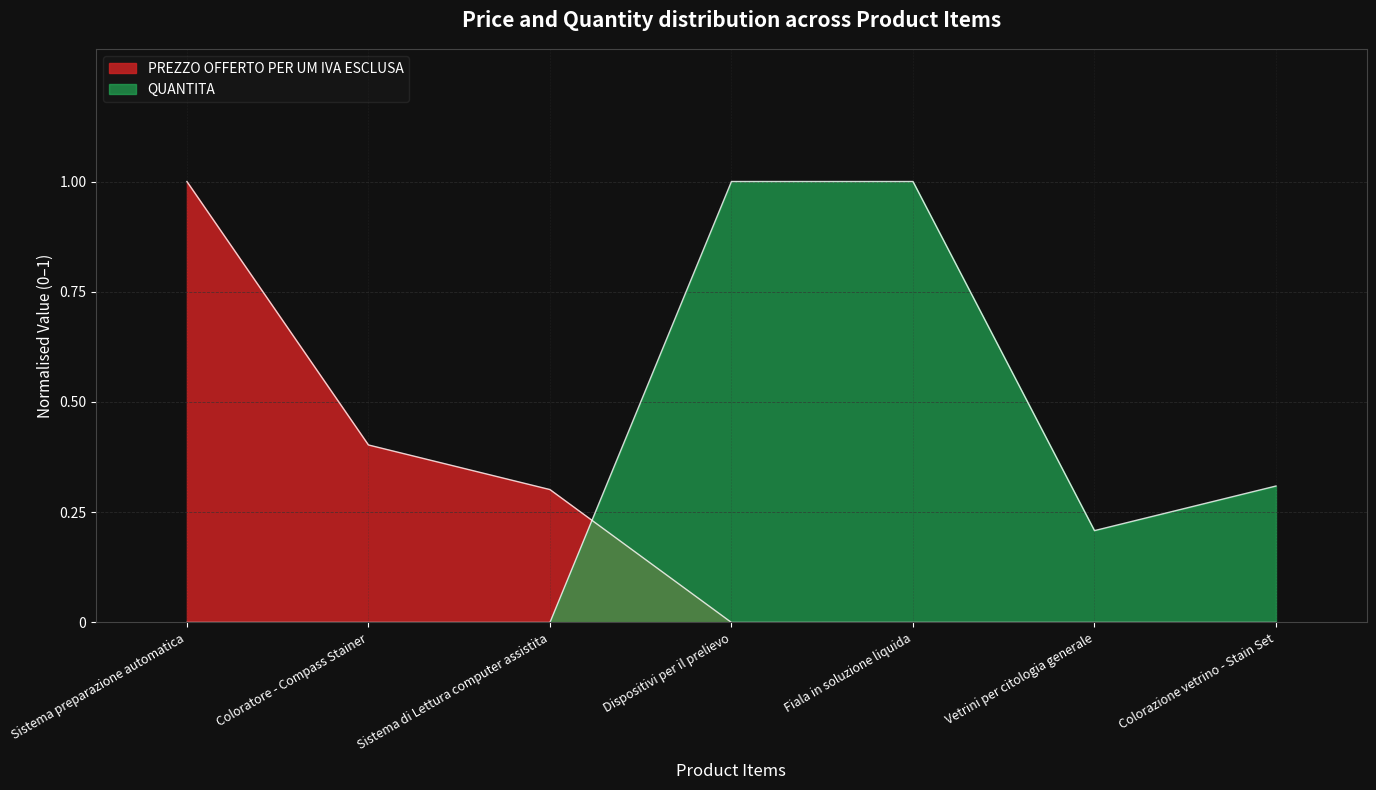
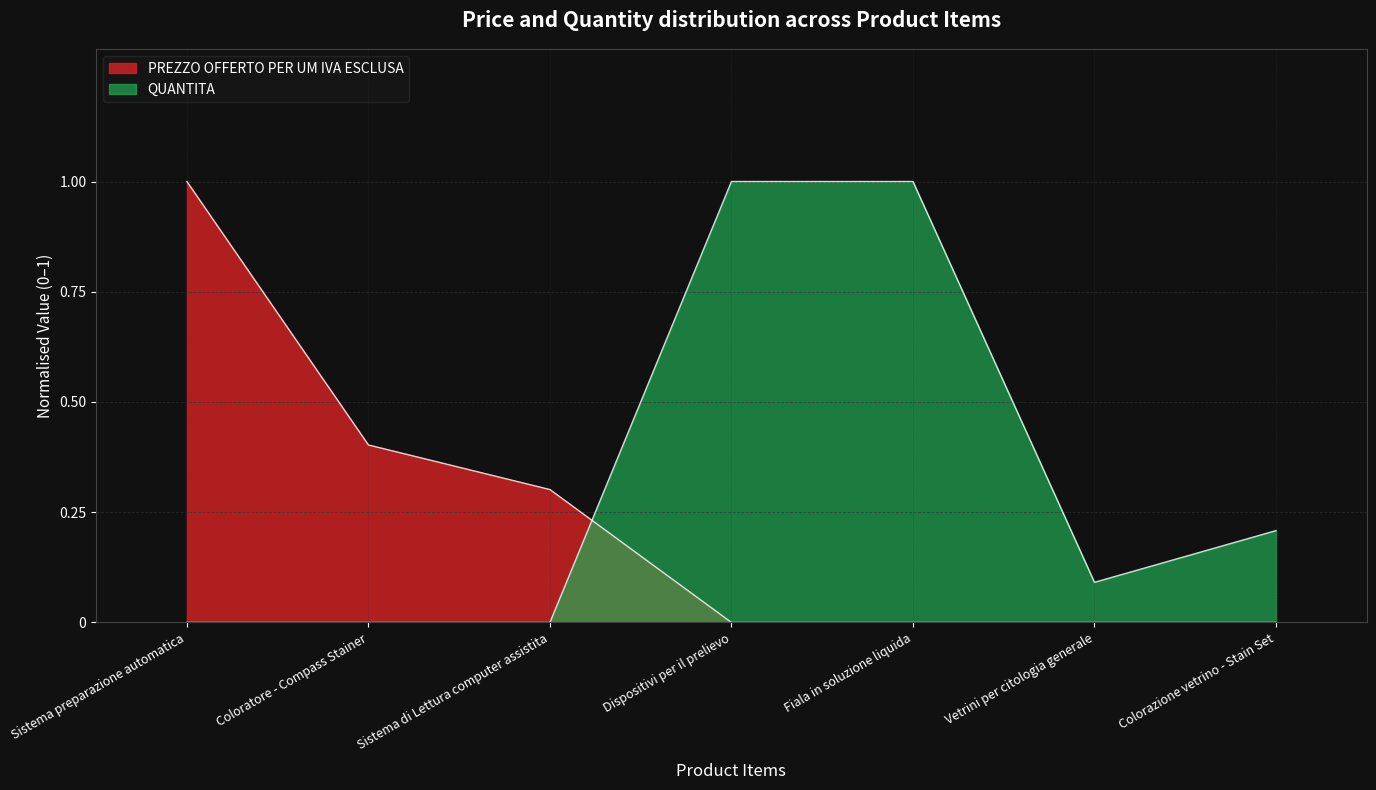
QUANTITA, Vetrini per citologia generale: 0.21 -> 0.09
QUANTITA, Colorazione vetrino - Stain Set: 0.31 -> 0.21
